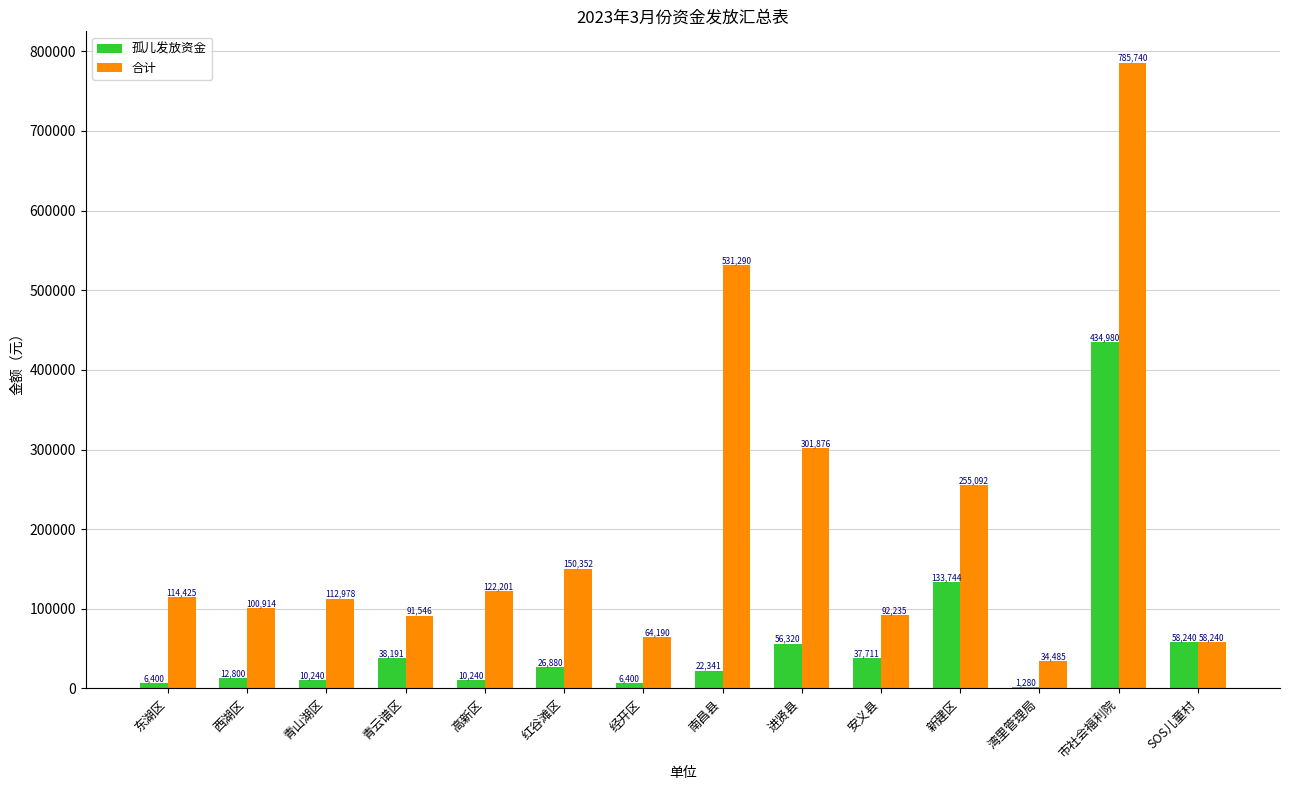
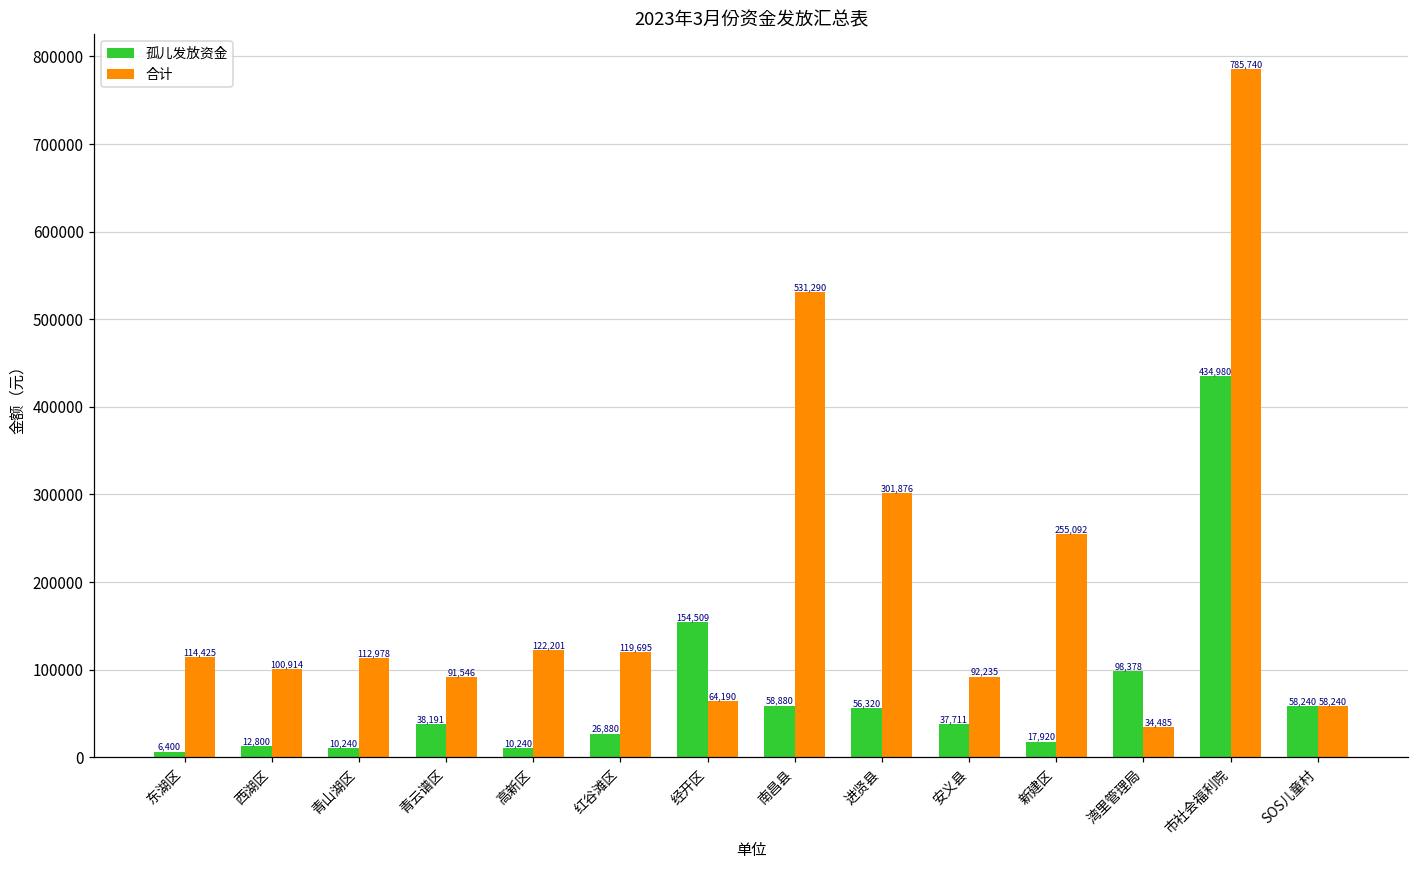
合计, 红谷滩区: 150,352 -> 119,695
孤儿发放资金, 经开区: 6,400 -> 154,509
孤儿发放资金, 南昌县: 22,341 -> 58,880
孤儿发放资金, 新建区: 133,744 -> 17,920
孤儿发放资金, 湾里管理局: 1,280 -> 98,378
